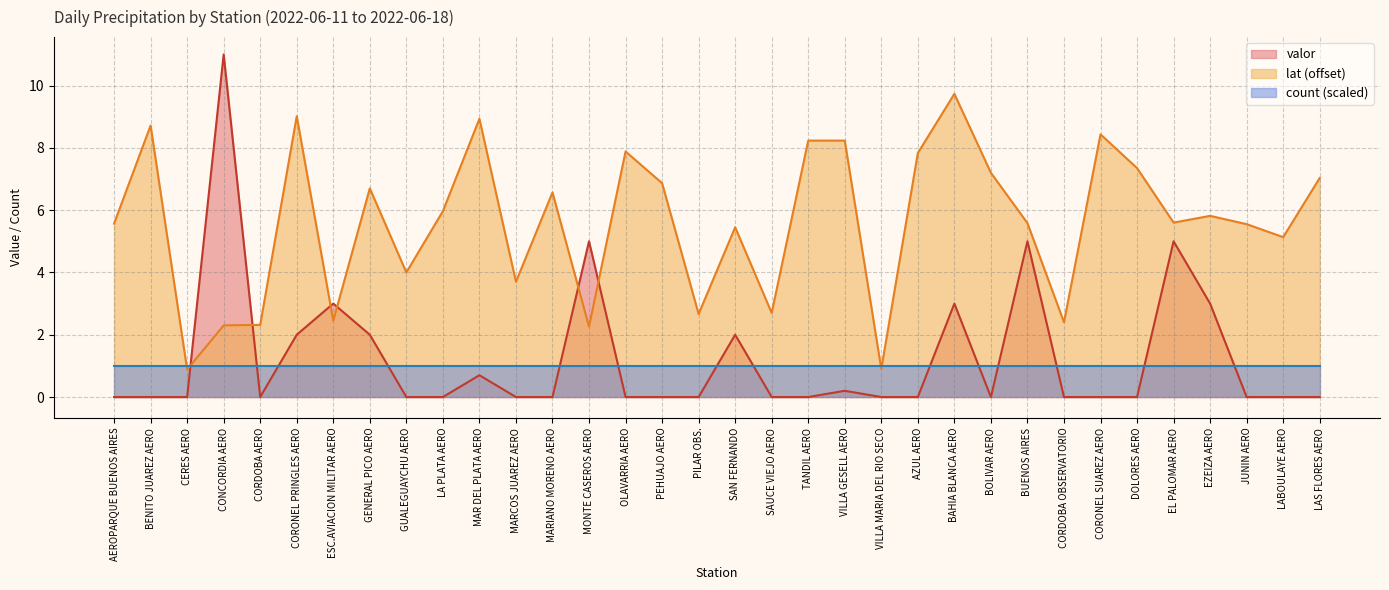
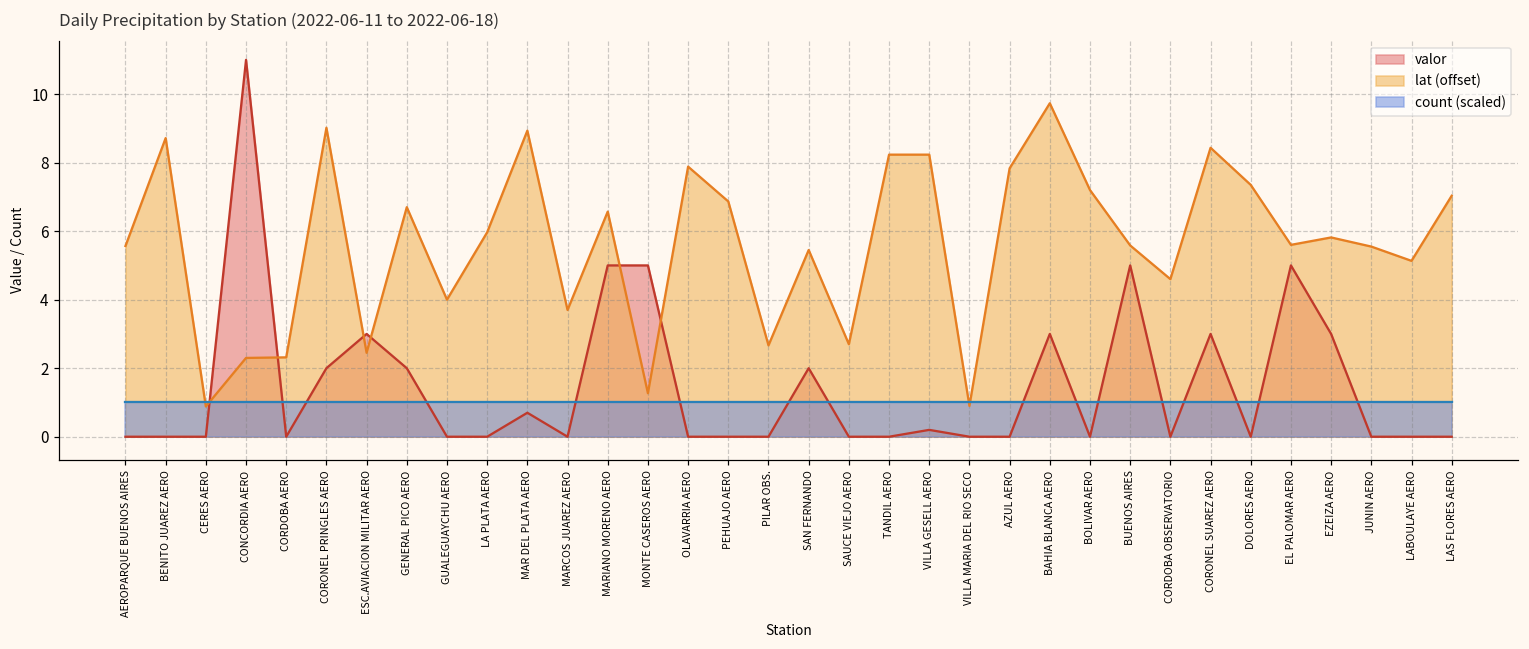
valor, MARIANO MORENO AERO: 0 -> 5
lat (offset), MONTE CASEROS AERO: 2.3 -> 1.3
lat (offset), CORDOBA OBSERVATORIO: 2.4 -> 4.6
valor, CORONEL SUAREZ AERO: 0 -> 3
